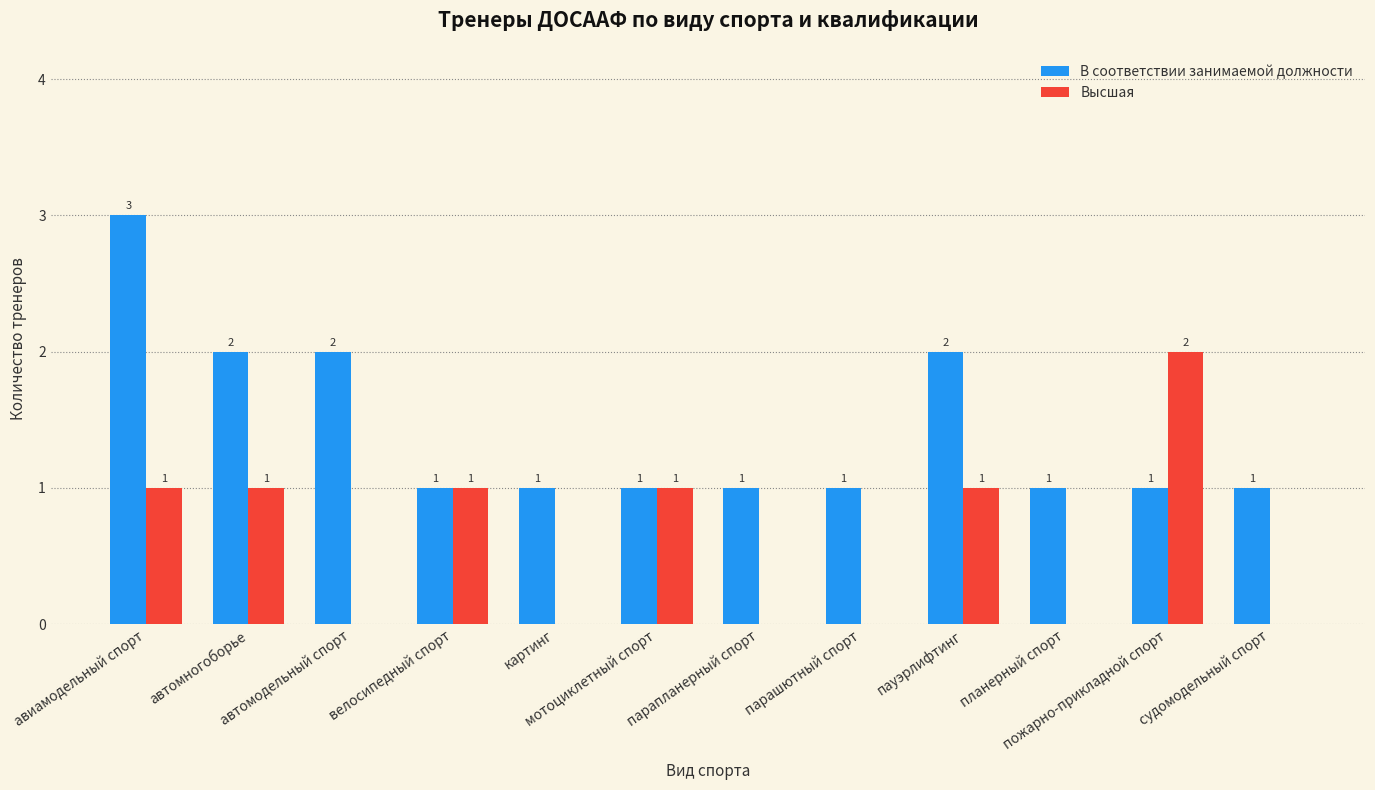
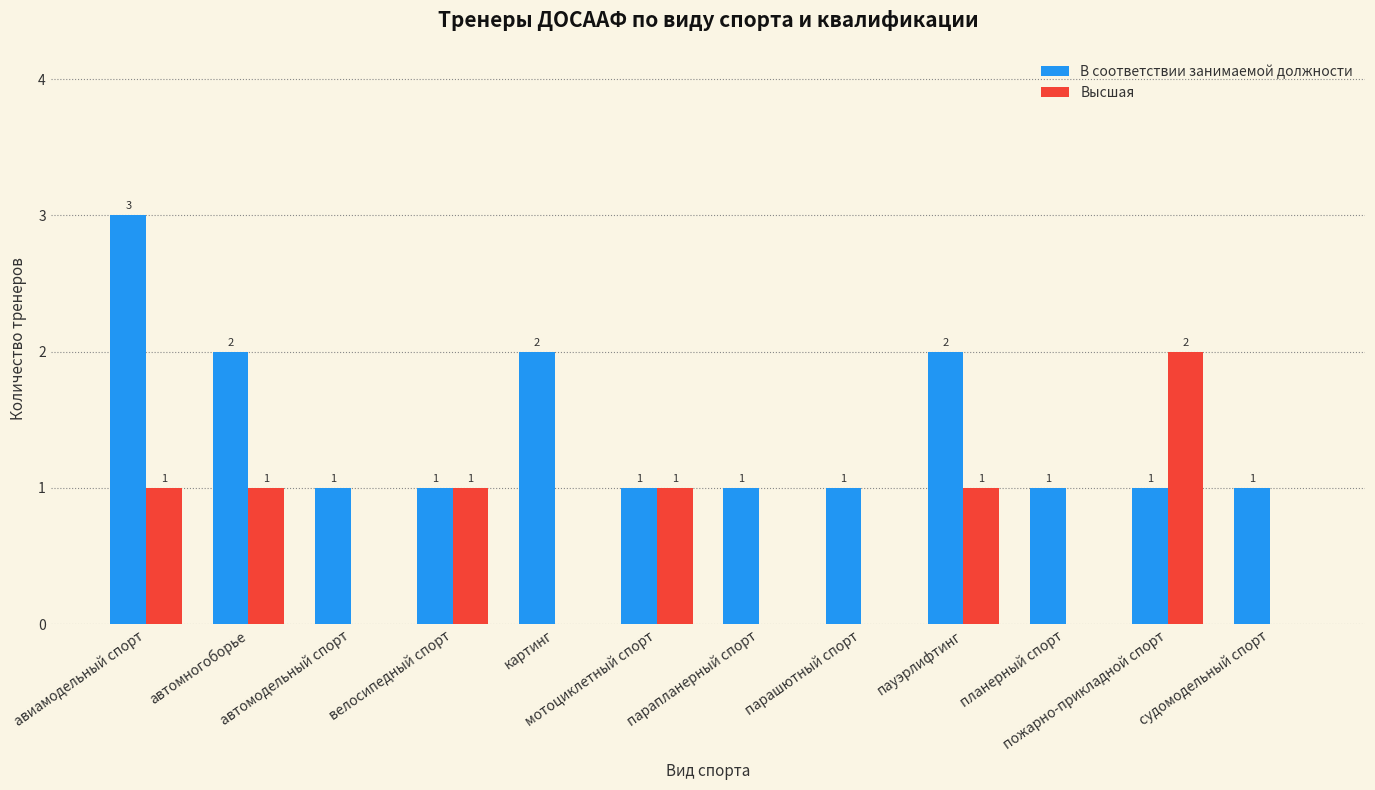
В соответствии занимаемой должности, автомодельный спорт: 2 -> 1
В соответствии занимаемой должности, картинг: 1 -> 2
